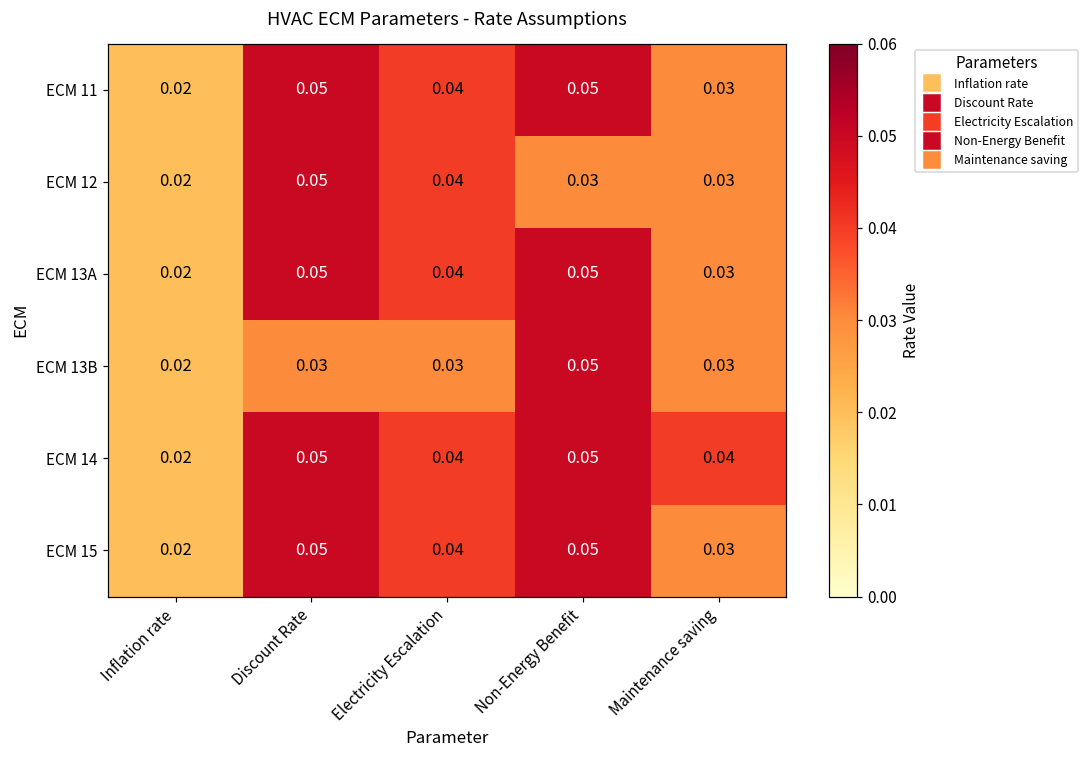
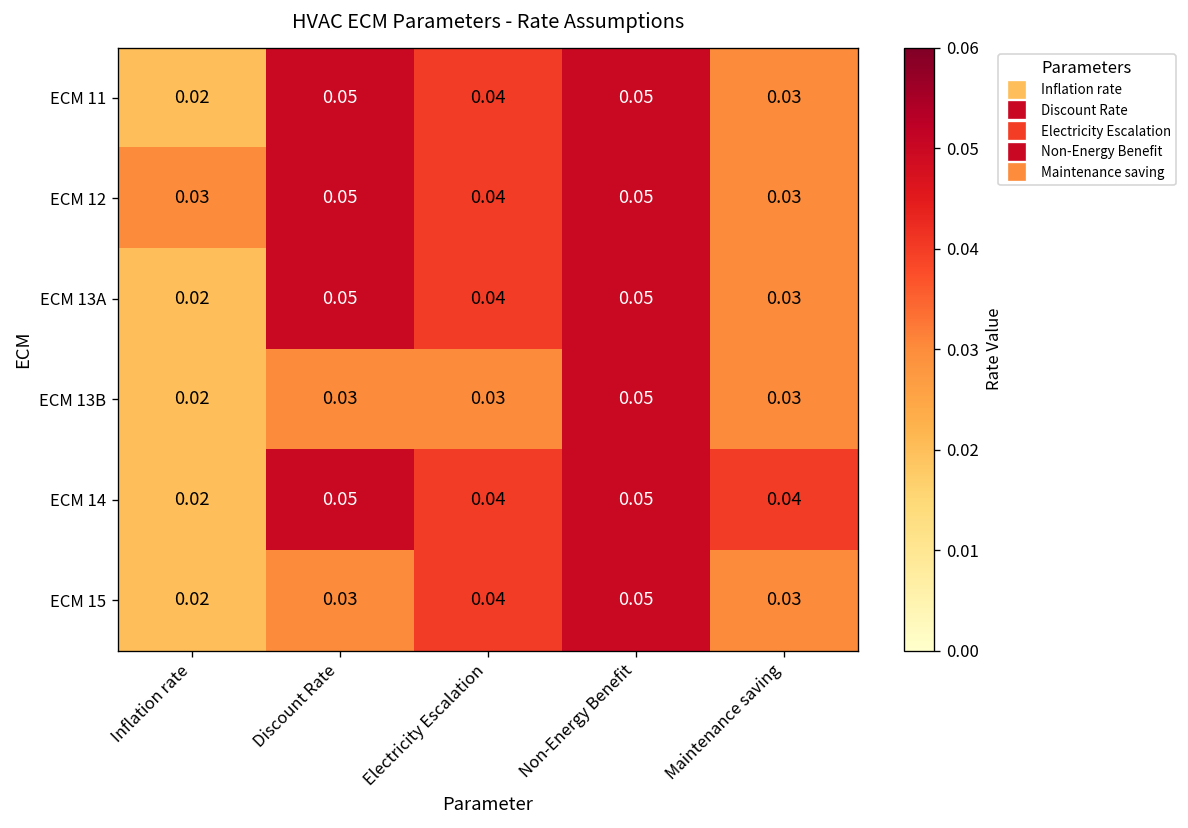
ECM 12, Inflation rate: 0.02 -> 0.03
ECM 12, Non-Energy Benefit: 0.03 -> 0.05
ECM 15, Discount Rate: 0.05 -> 0.03
